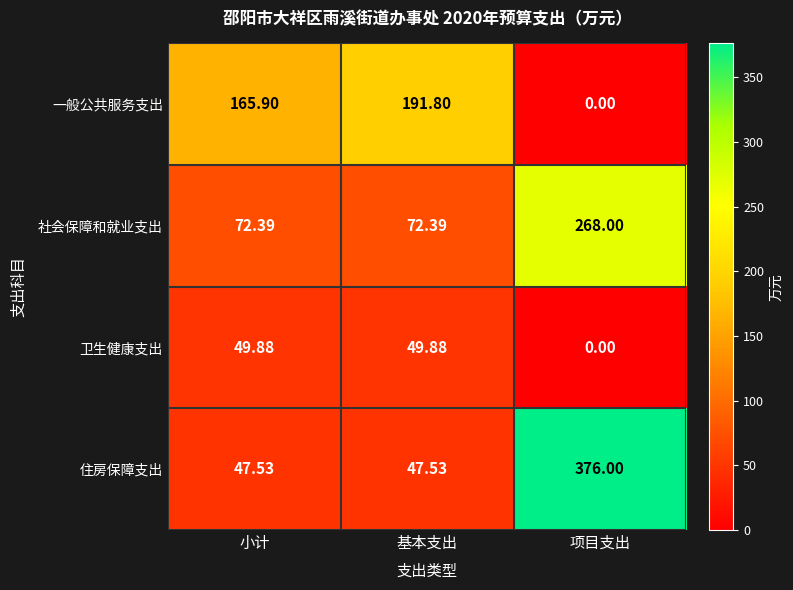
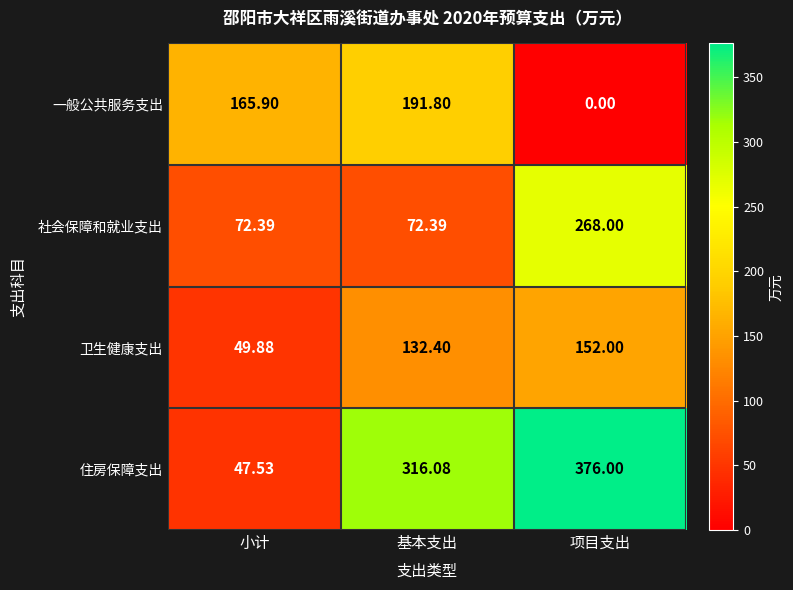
卫生健康支出, 基本支出: 49.88 -> 132.40
卫生健康支出, 项目支出: 0.00 -> 152.00
住房保障支出, 基本支出: 47.53 -> 316.08
